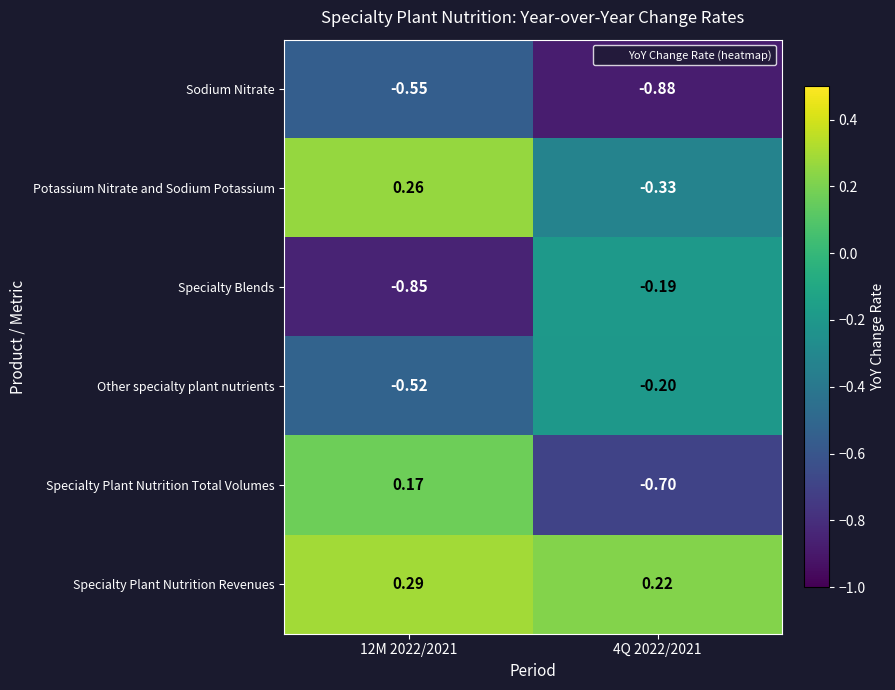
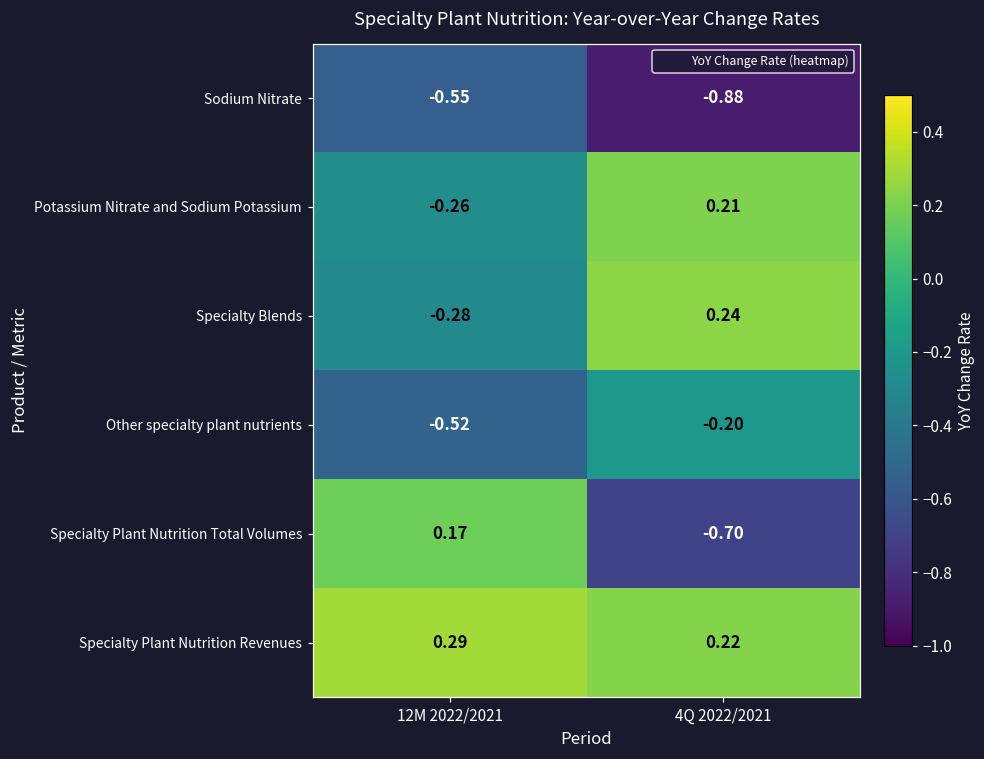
Potassium Nitrate and Sodium Potassium, 12M 2022/2021: 0.26 -> -0.26
Potassium Nitrate and Sodium Potassium, 4Q 2022/2021: -0.33 -> 0.21
Specialty Blends, 12M 2022/2021: -0.85 -> -0.28
Specialty Blends, 4Q 2022/2021: -0.19 -> 0.24
